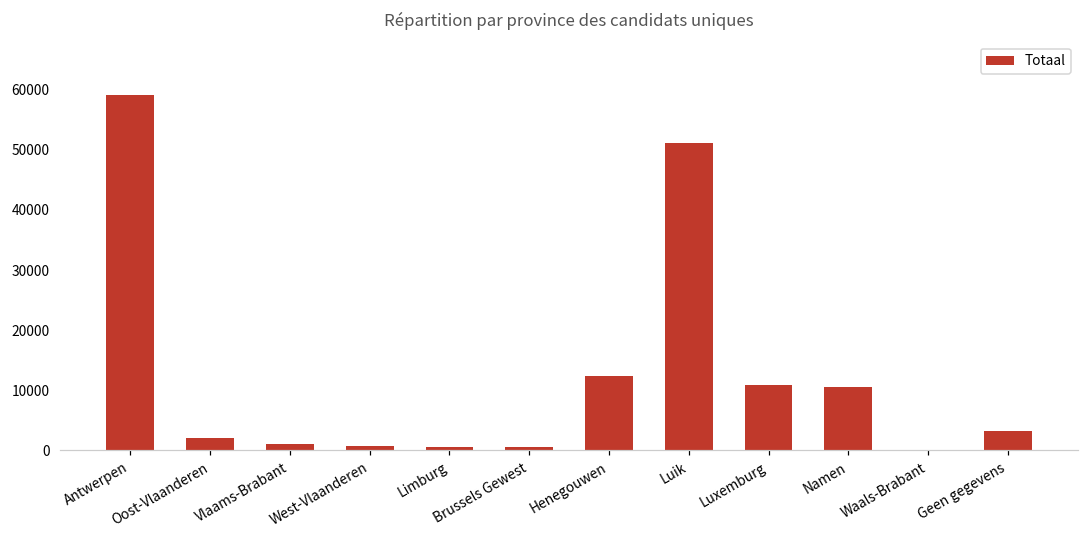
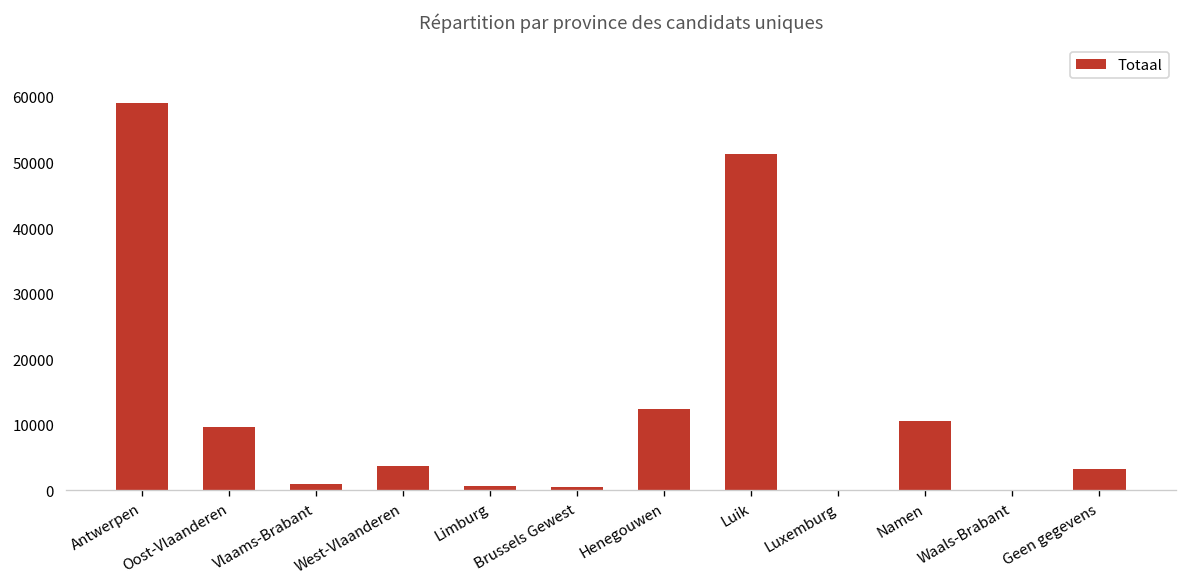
Oost-Vlaanderen: 2000 -> 10000
West-Vlaanderen: 1000 -> 4000
Luxemburg: 11000 -> 0
